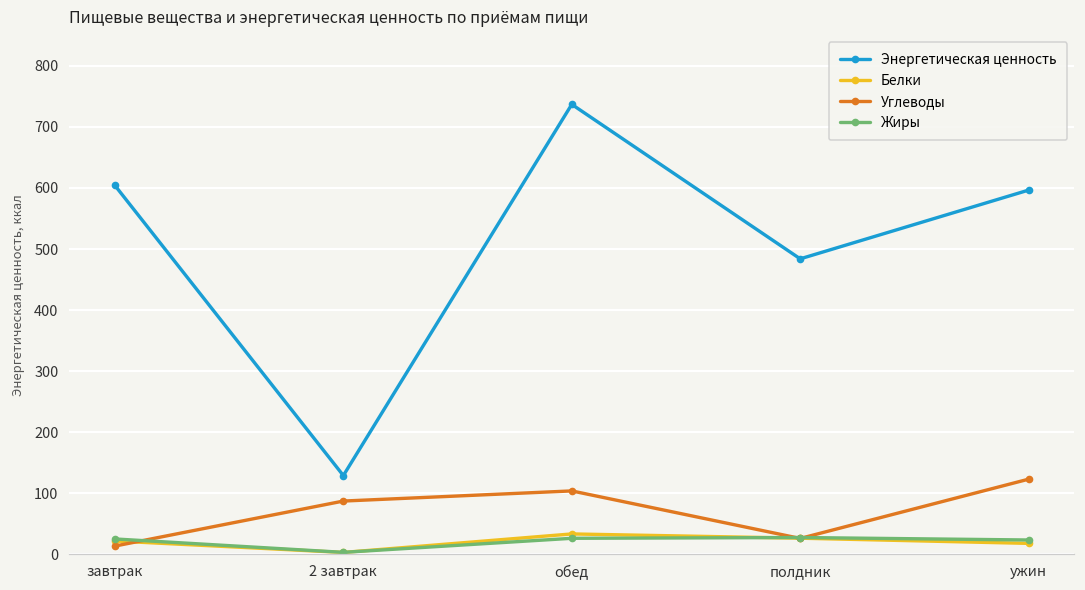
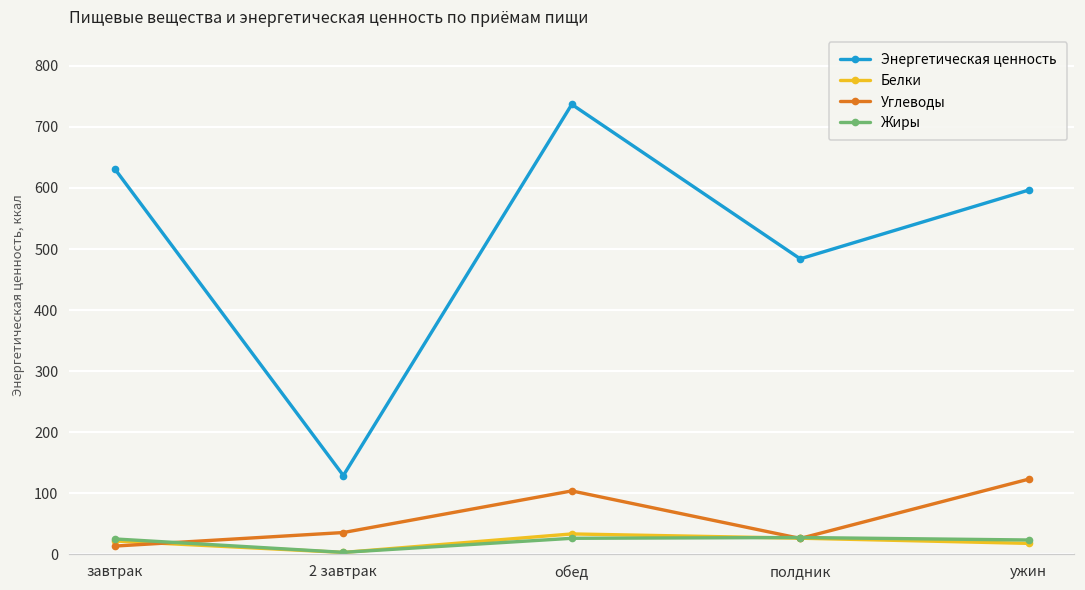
Энергетическая ценность, завтрак: 600 -> 630
Углеводы, 2 завтрак: 90 -> 40
